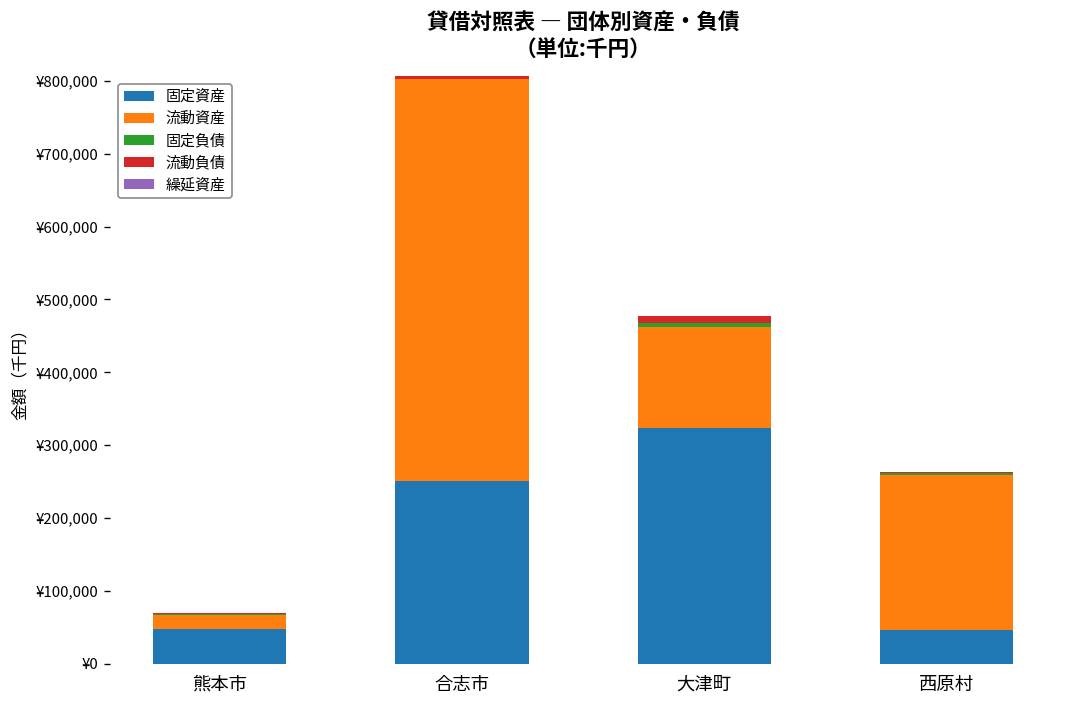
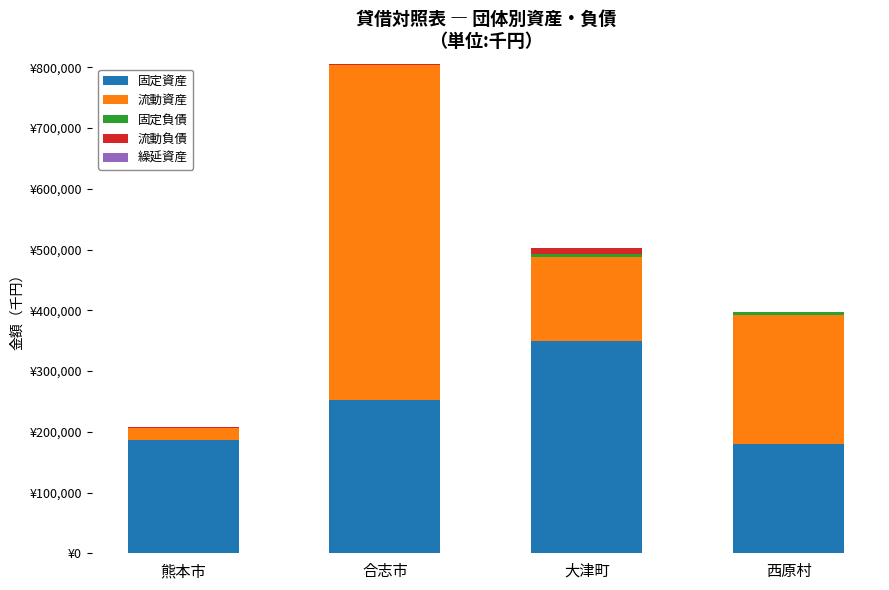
固定資産, 熊本市: ¥50,000 -> ¥190,000
固定資産, 大津町: ¥320,000 -> ¥350,000
固定資産, 西原村: ¥50,000 -> ¥180,000
